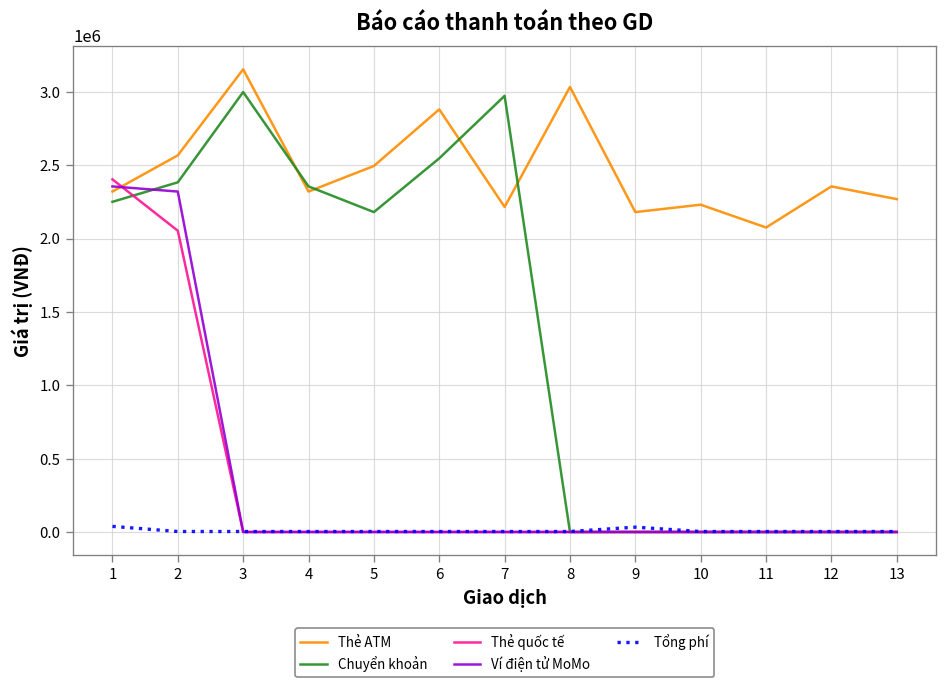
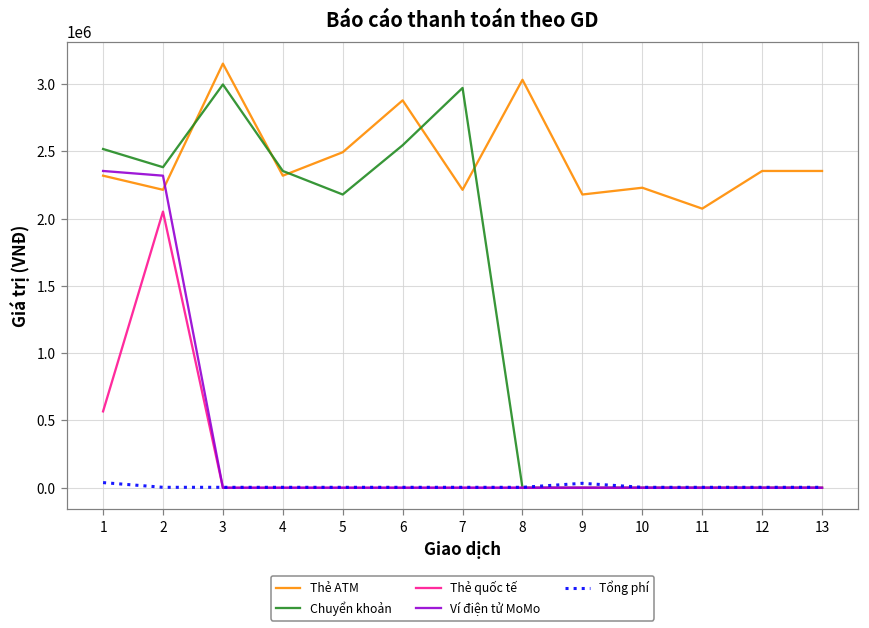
Chuyển khoản, 1: 2250000 -> 2520000
Thẻ quốc tế, 1: 2400000 -> 570000
Thẻ ATM, 2: 2570000 -> 2220000
Thẻ ATM, 13: 2270000 -> 2360000
